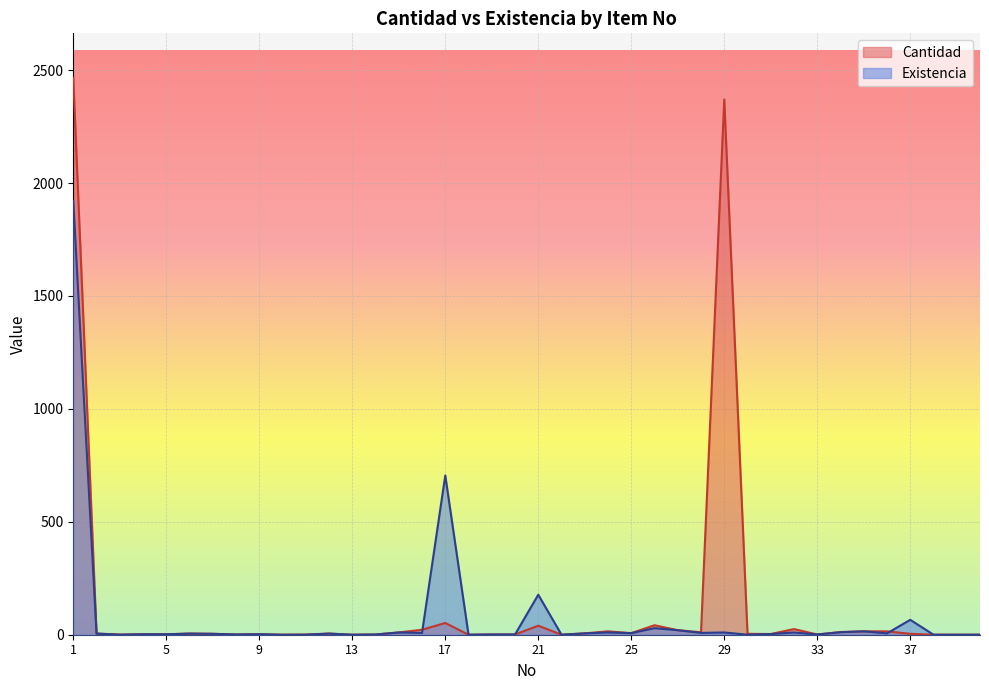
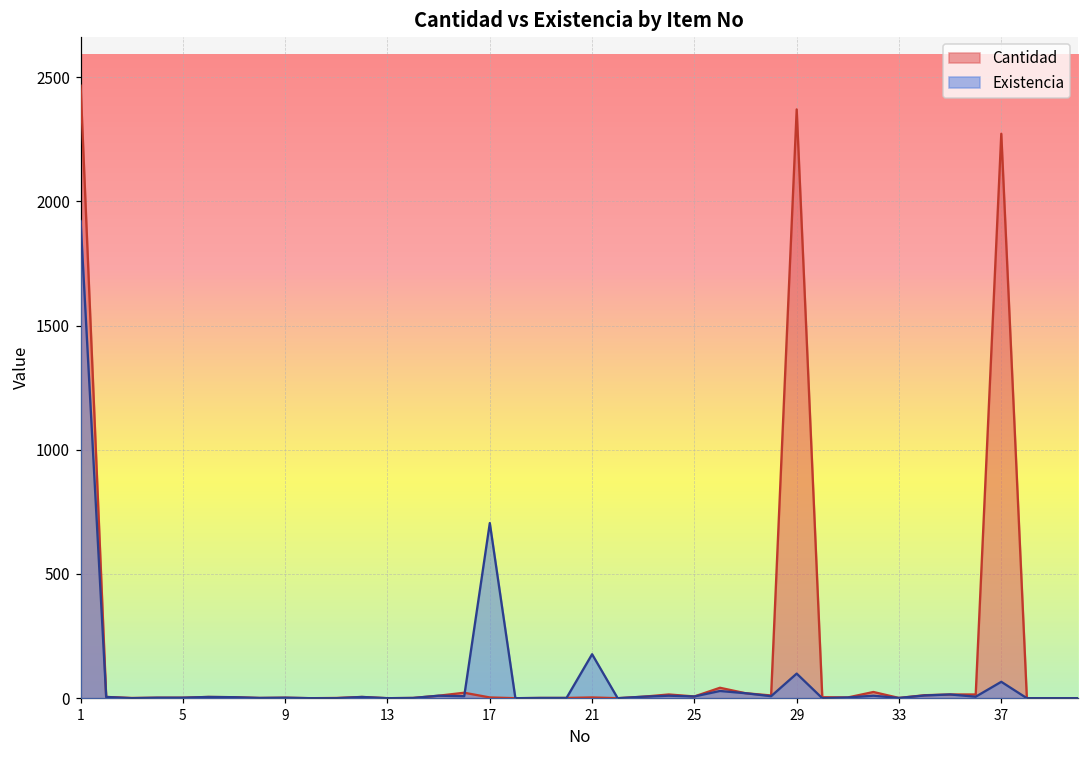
Cantidad, 17: 50 -> 0
Cantidad, 21: 40 -> 0
Existencia, 29: 10 -> 100
Cantidad, 37: 0 -> 2270
